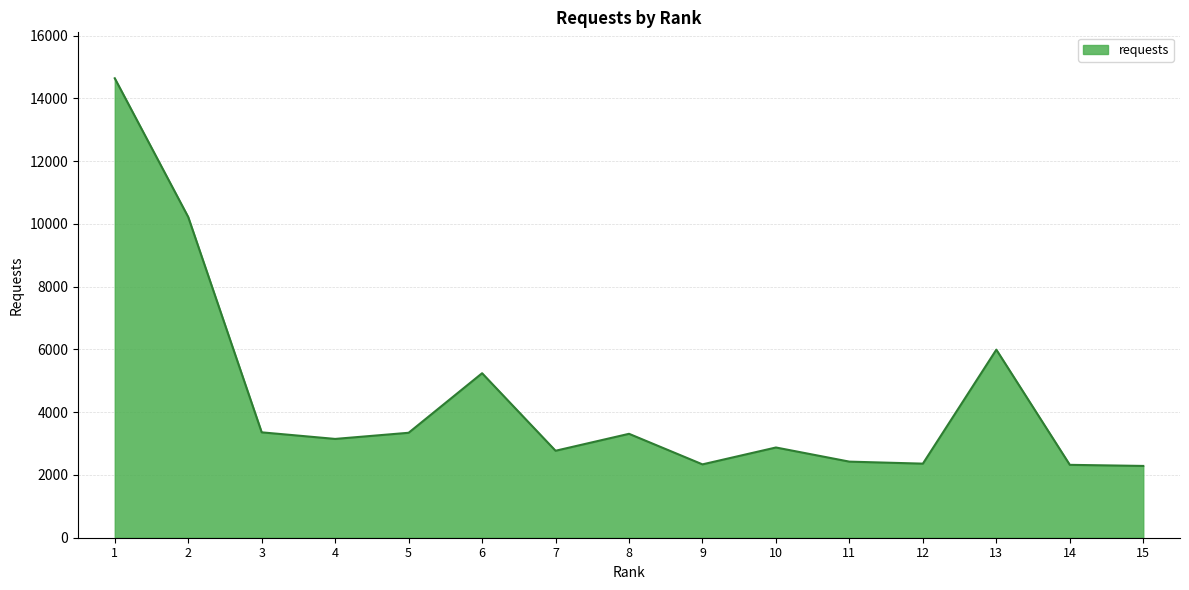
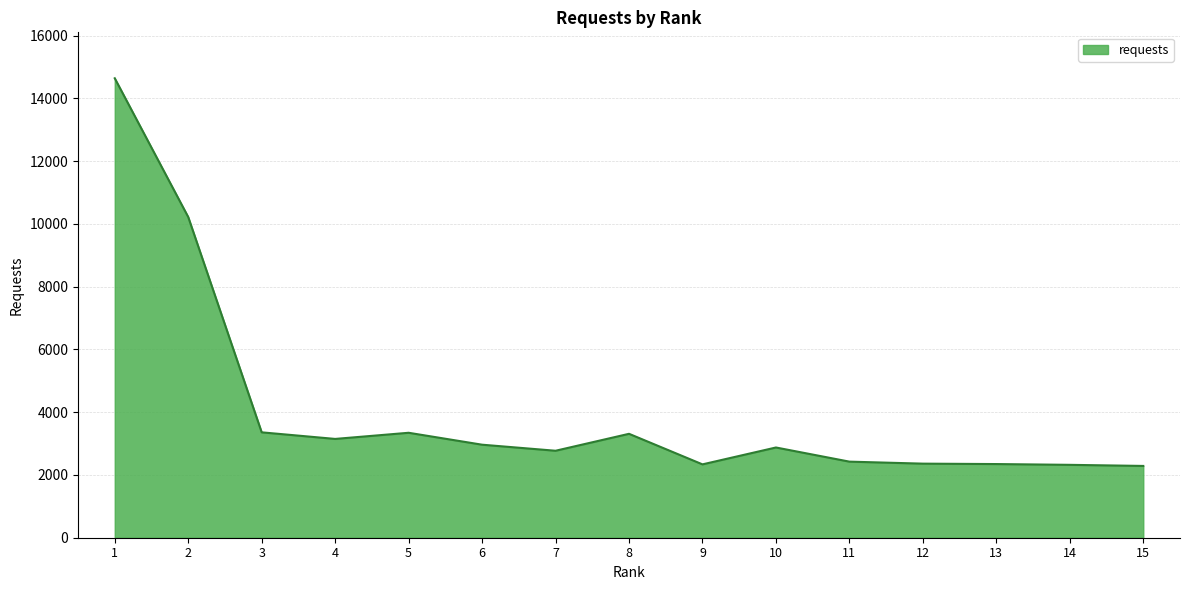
6: 5200 -> 3000
13: 6000 -> 2300
